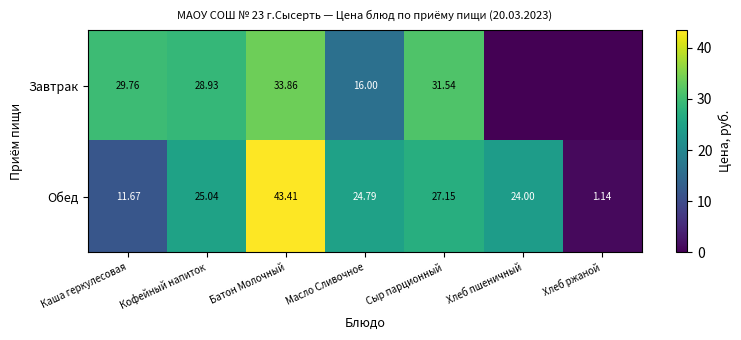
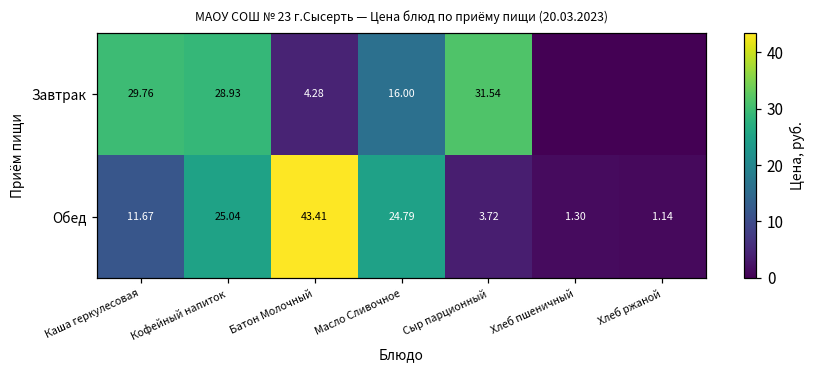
Завтрак, Батон Молочный: 33.86 -> 4.28
Обед, Сыр парционный: 27.15 -> 3.72
Обед, Хлеб пшеничный: 24.00 -> 1.30
